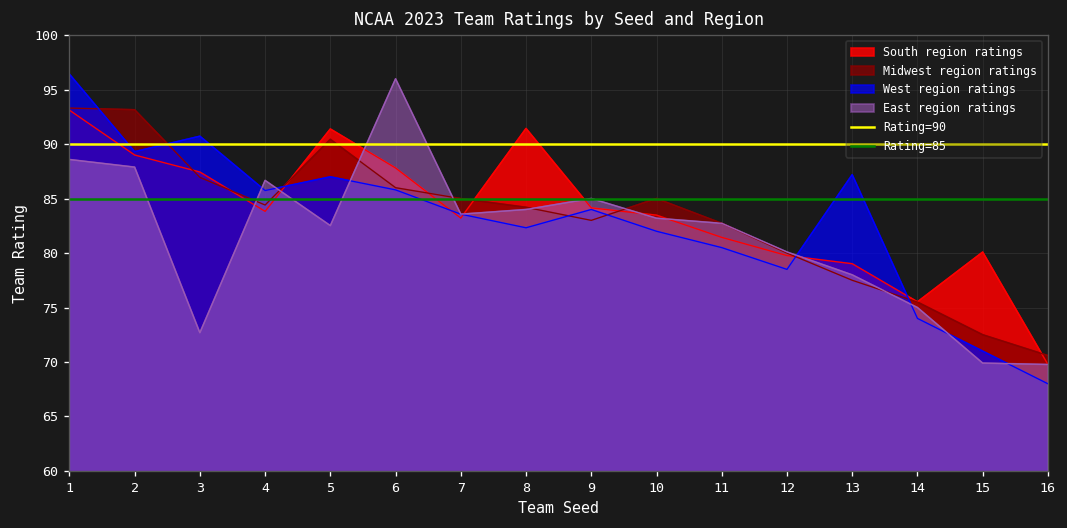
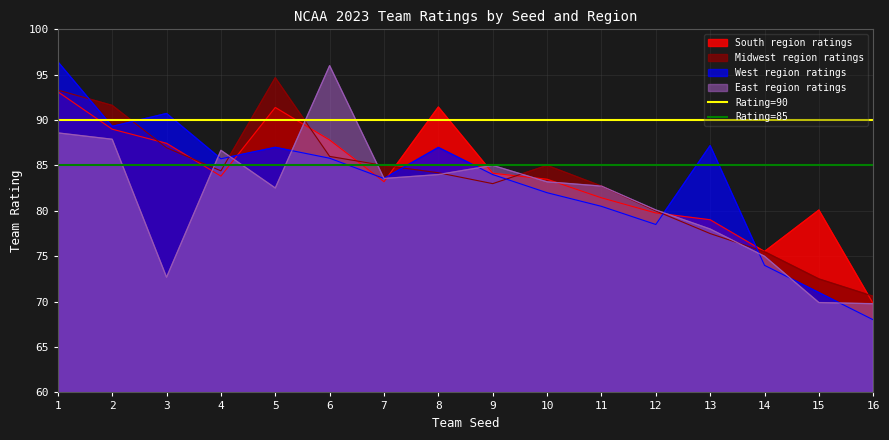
Midwest region ratings, 2: 93 -> 92
Midwest region ratings, 5: 90 -> 95
West region ratings, 8: 82 -> 87
